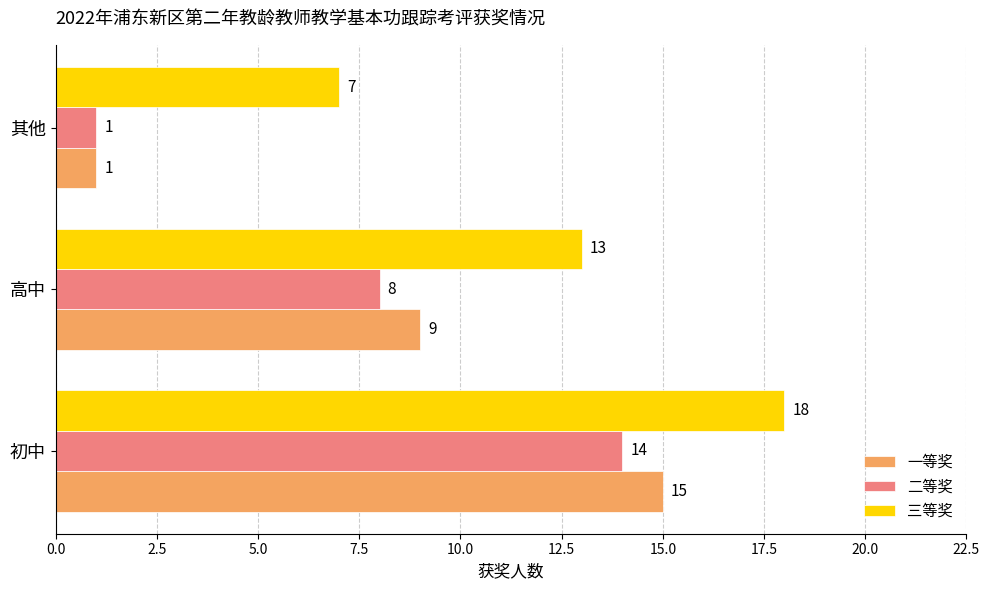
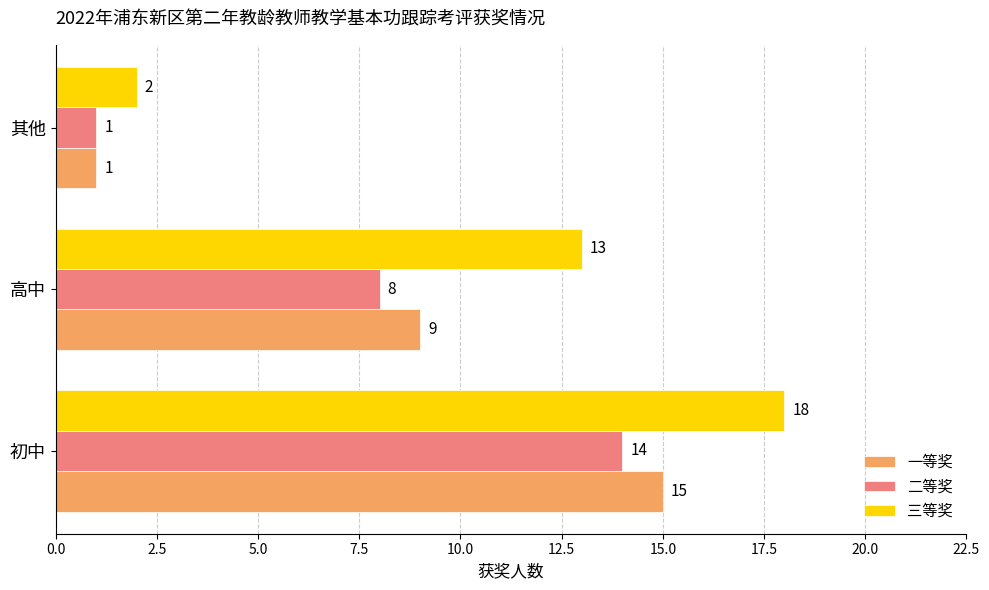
三等奖, 其他: 7 -> 2
